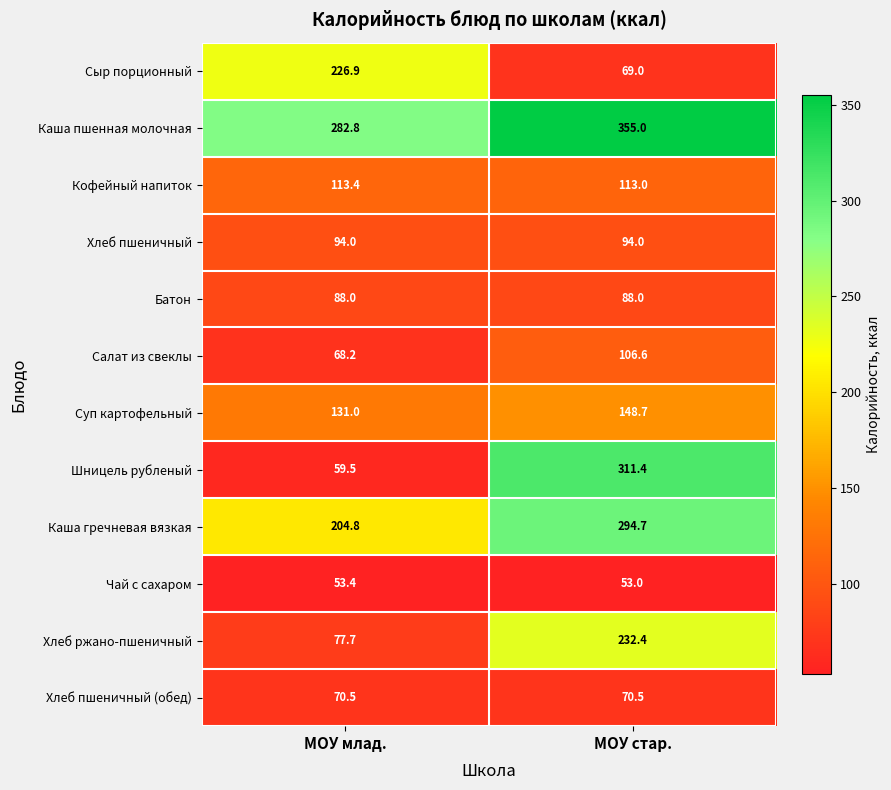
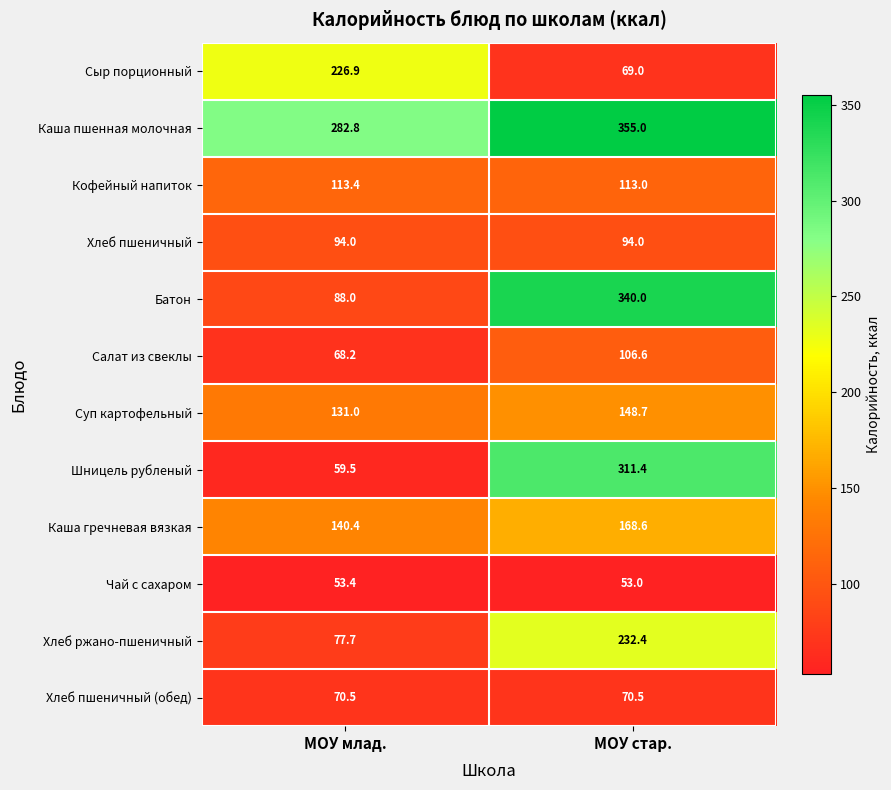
Батон, МОУ стар.: 88.0 -> 340.0
Каша гречневая вязкая, МОУ млад.: 204.8 -> 140.4
Каша гречневая вязкая, МОУ стар.: 294.7 -> 168.6
